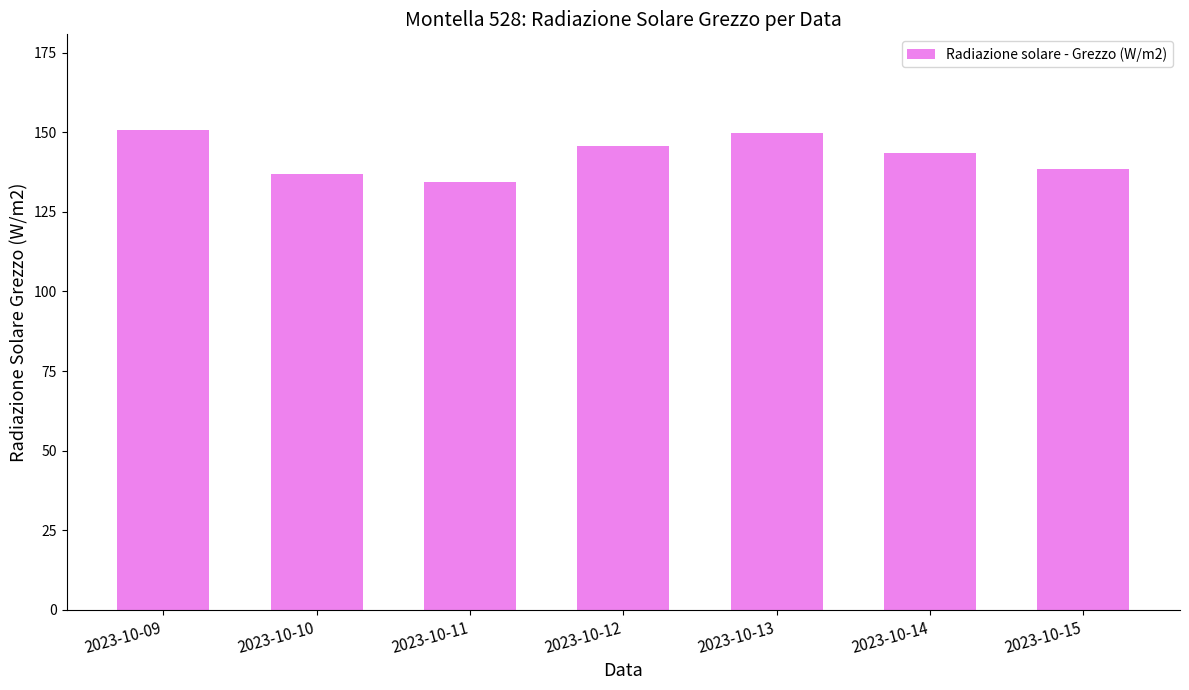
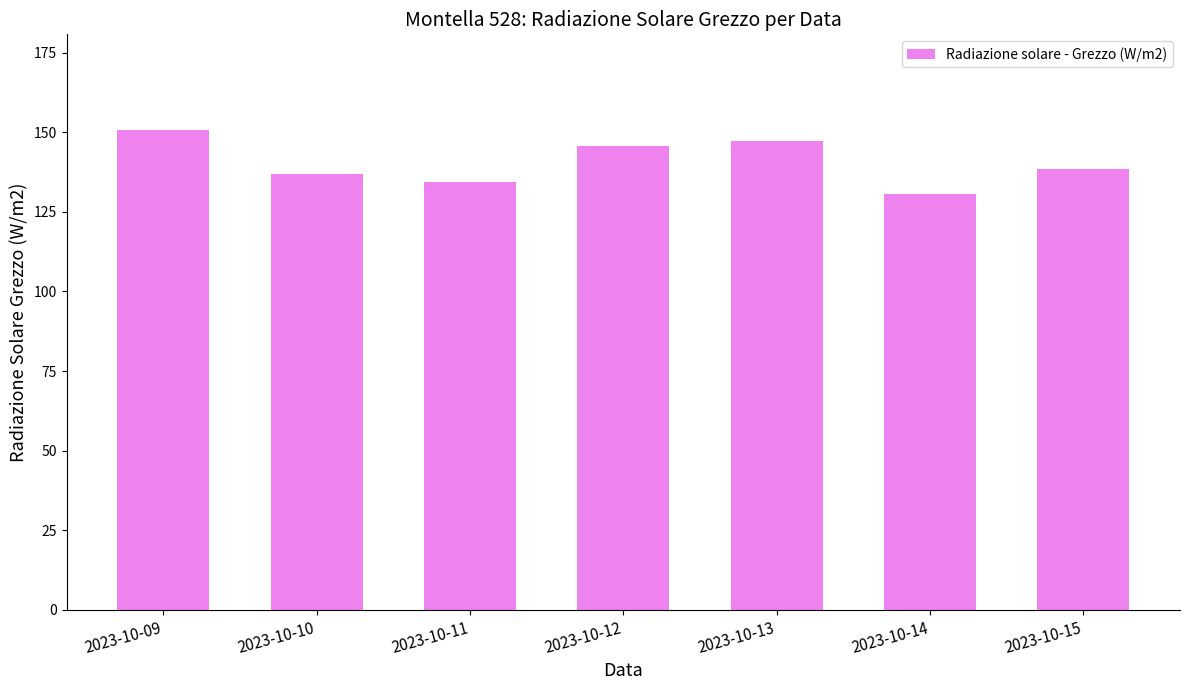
2023-10-13: 150 -> 147
2023-10-14: 144 -> 131
